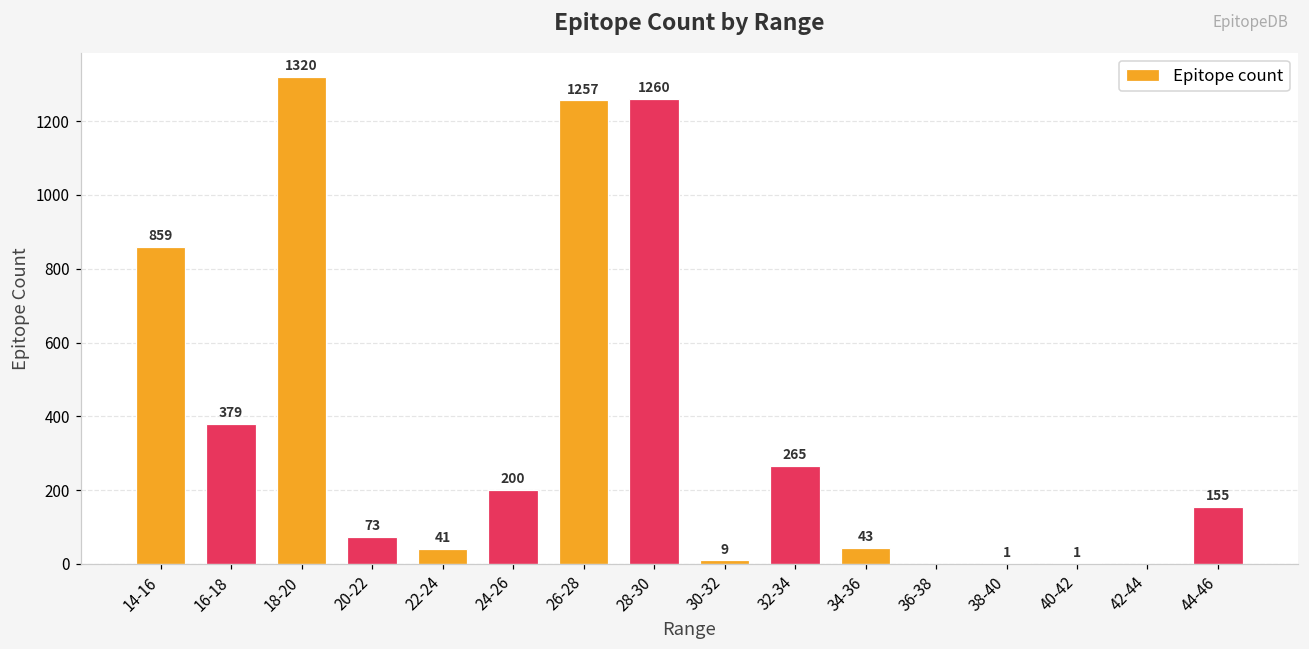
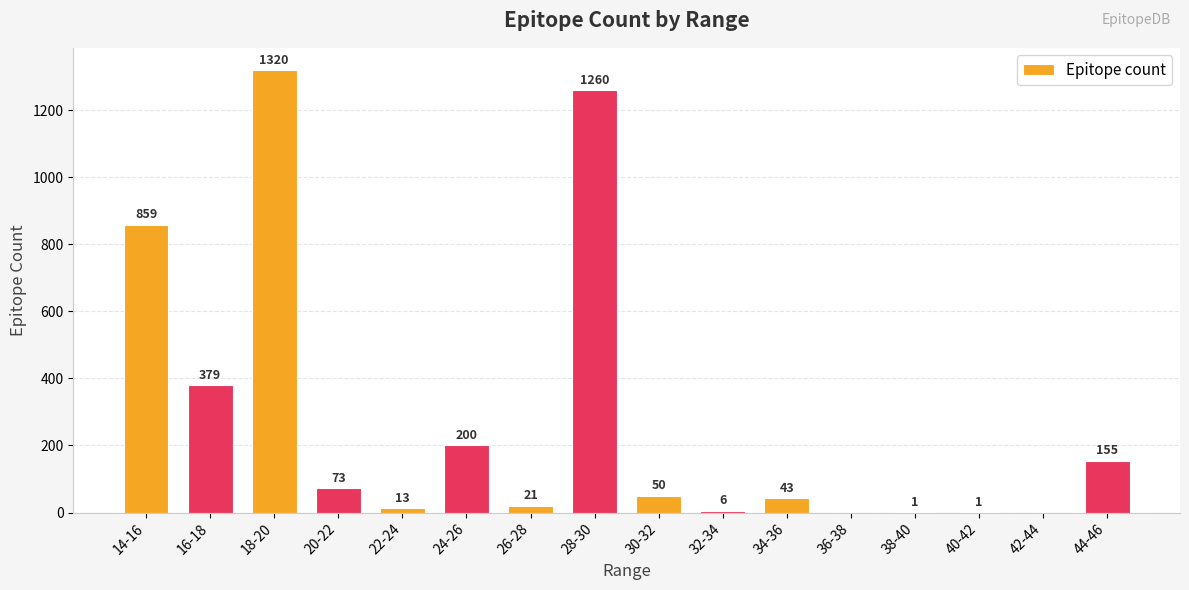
22-24: 41 -> 13
26-28: 1257 -> 21
30-32: 9 -> 50
32-34: 265 -> 6
